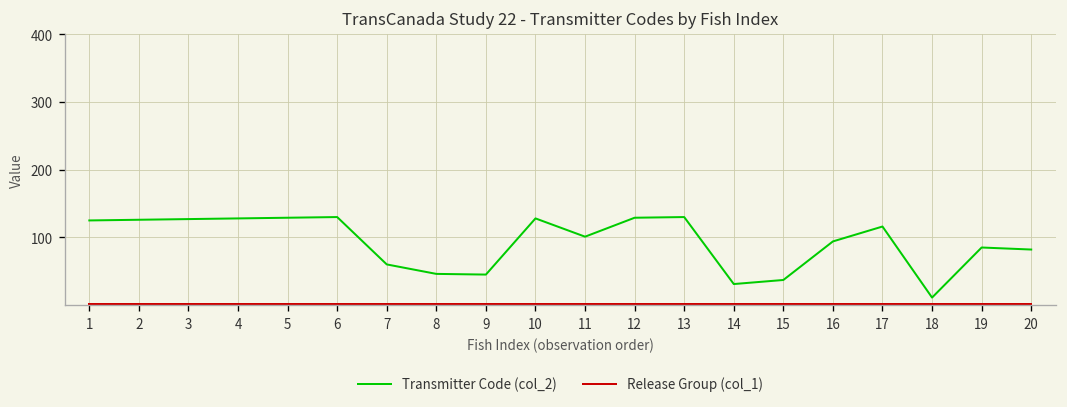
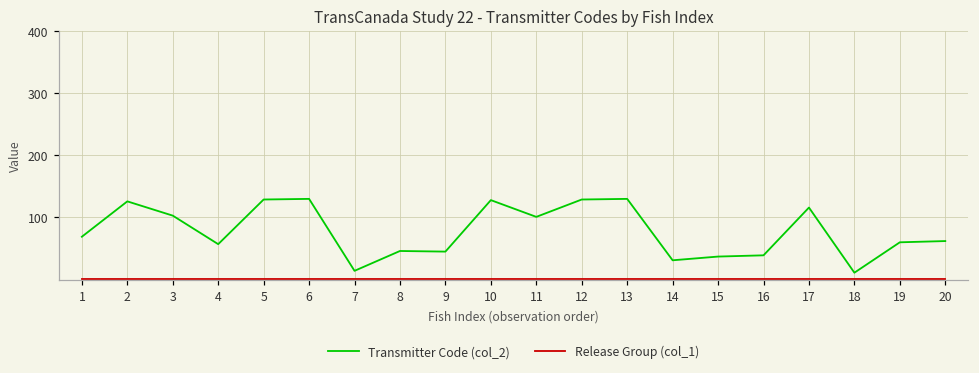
Transmitter Code (col_2), 1: 130 -> 70
Transmitter Code (col_2), 3: 130 -> 100
Transmitter Code (col_2), 4: 130 -> 60
Transmitter Code (col_2), 7: 60 -> 10
Transmitter Code (col_2), 16: 90 -> 40
Transmitter Code (col_2), 19: 90 -> 60
Transmitter Code (col_2), 20: 80 -> 60
